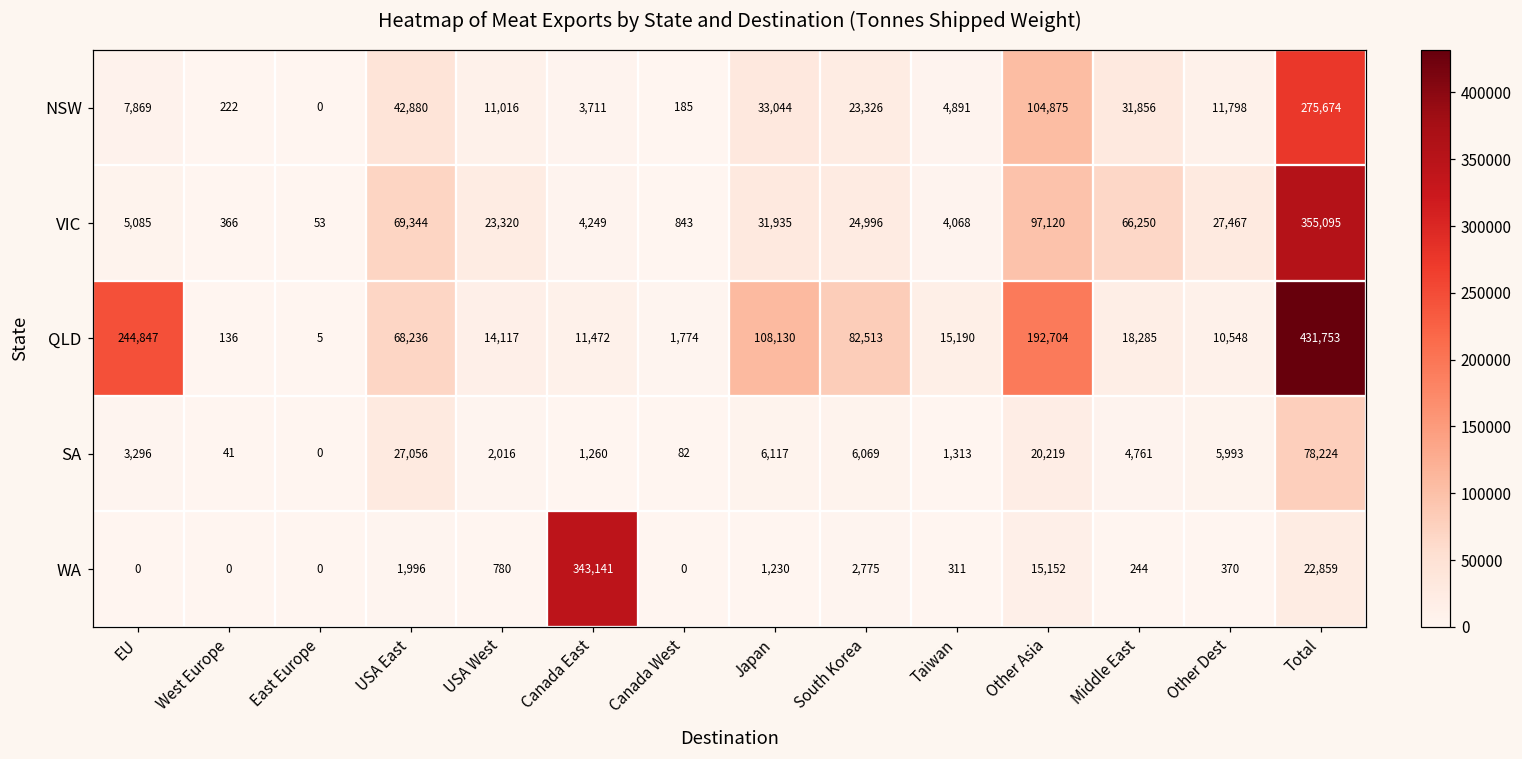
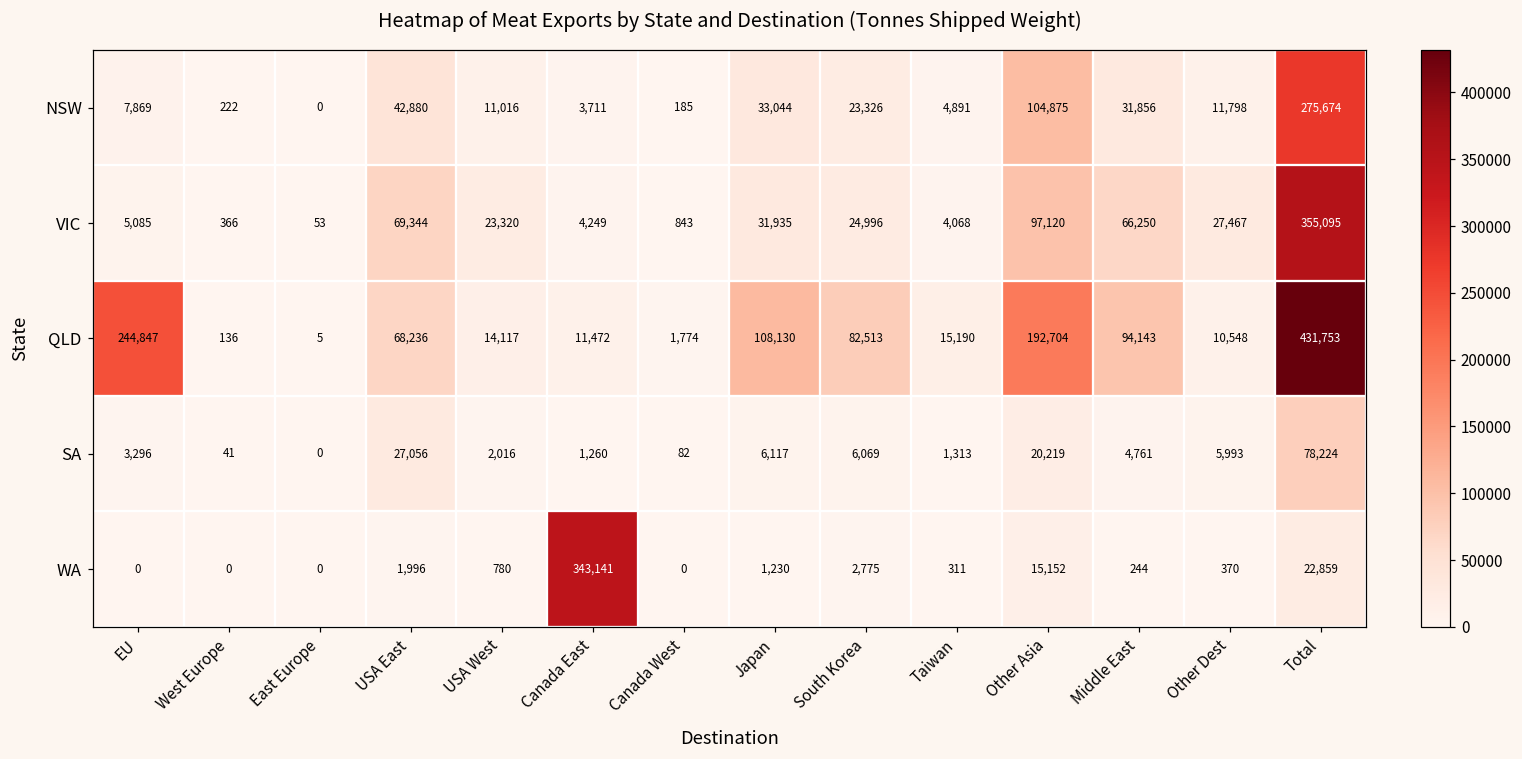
QLD, Middle East: 18,285 -> 94,143
